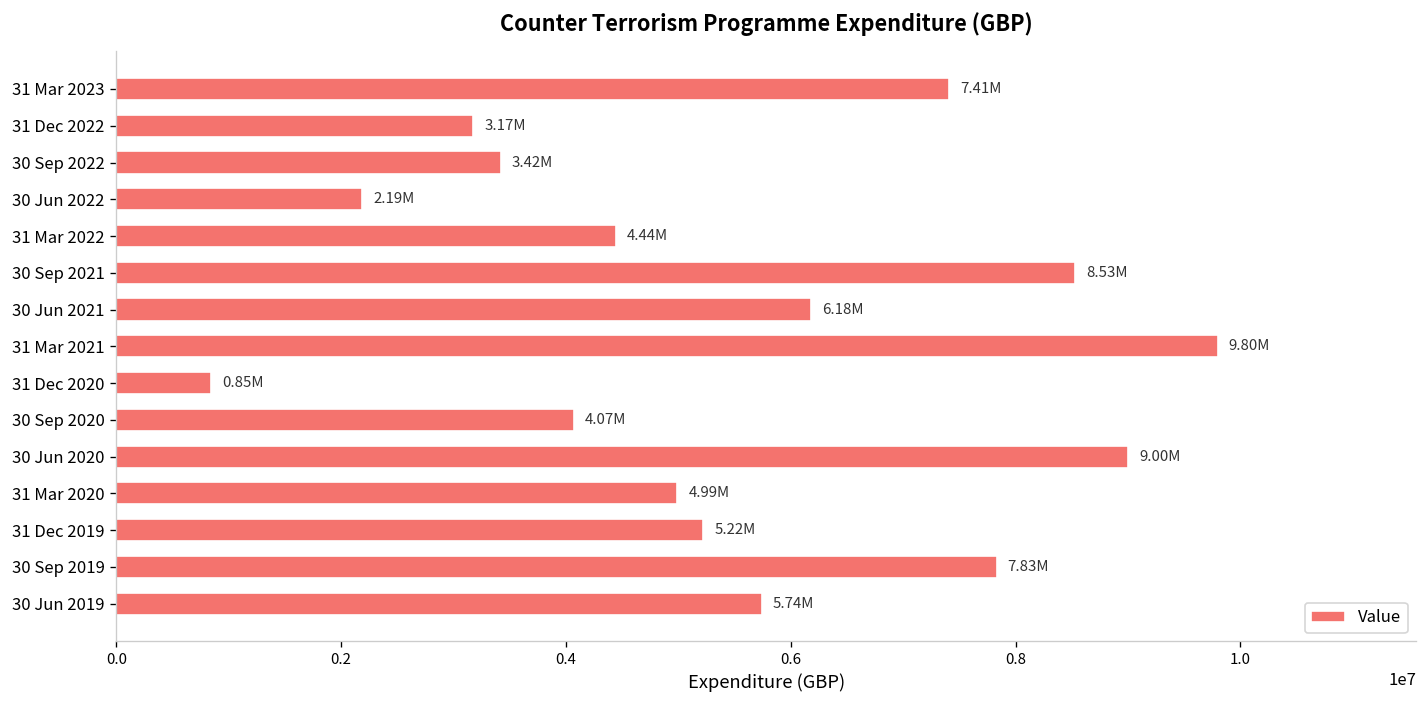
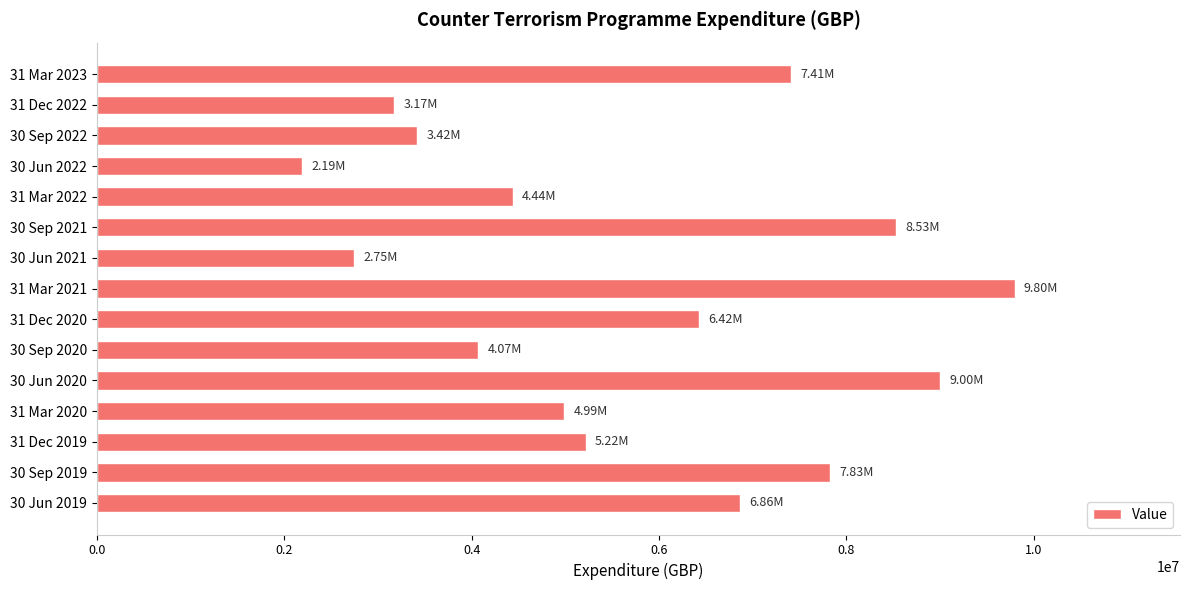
30 Jun 2021: 6.18M -> 2.75M
31 Dec 2020: 0.85M -> 6.42M
30 Jun 2019: 5.74M -> 6.86M
